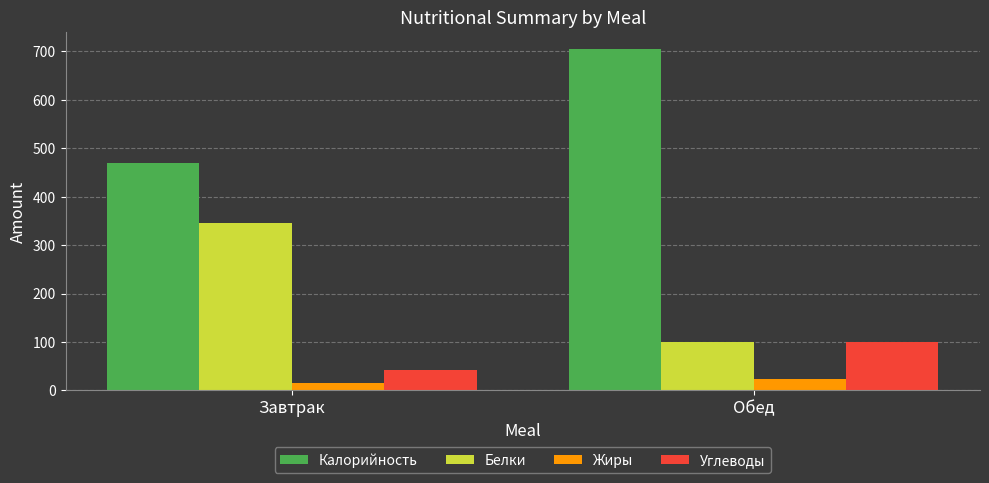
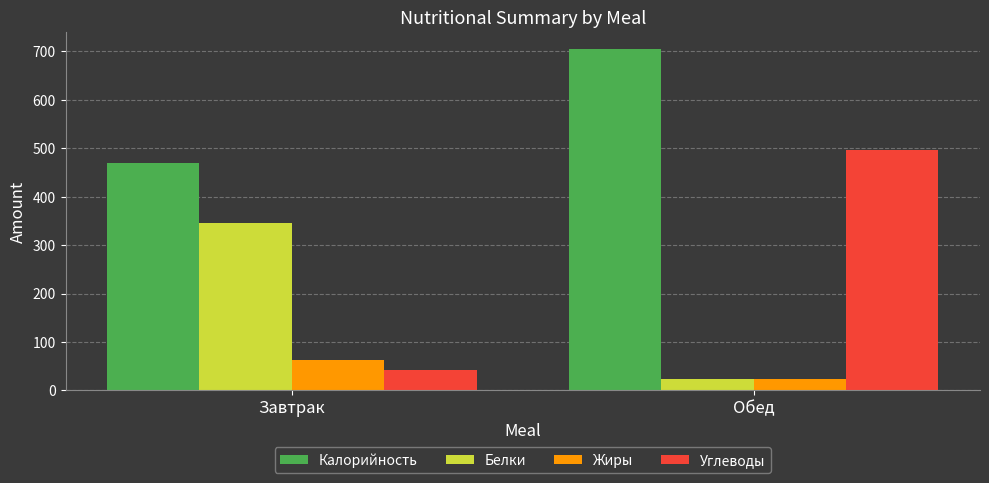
Жиры, Завтрак: 20 -> 60
Белки, Обед: 100 -> 20
Углеводы, Обед: 100 -> 500
